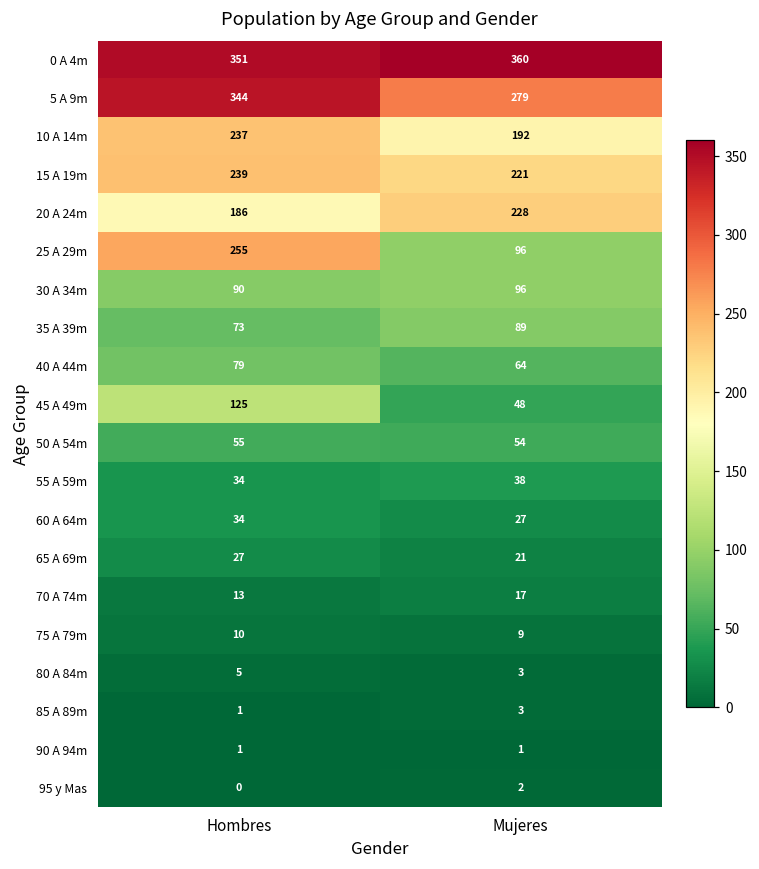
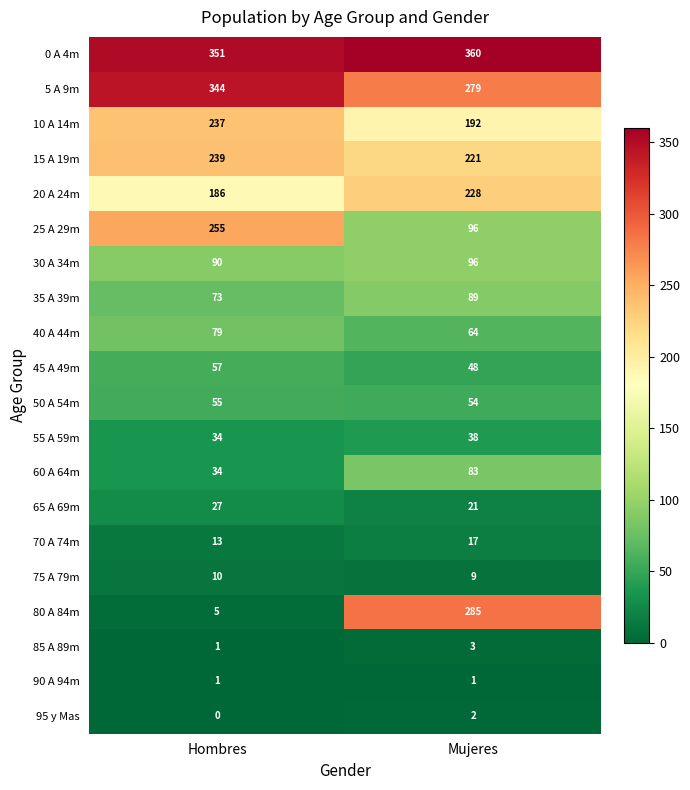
45 A 49m, Hombres: 125 -> 57
60 A 64m, Mujeres: 27 -> 83
80 A 84m, Mujeres: 3 -> 285
